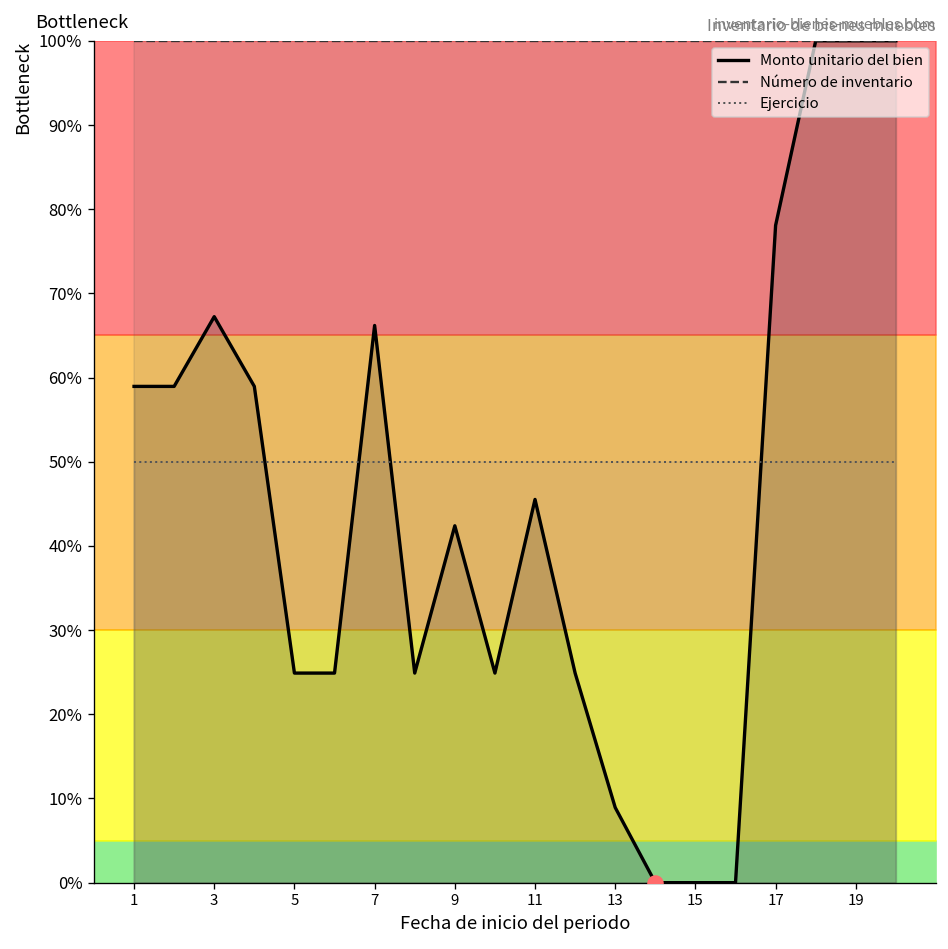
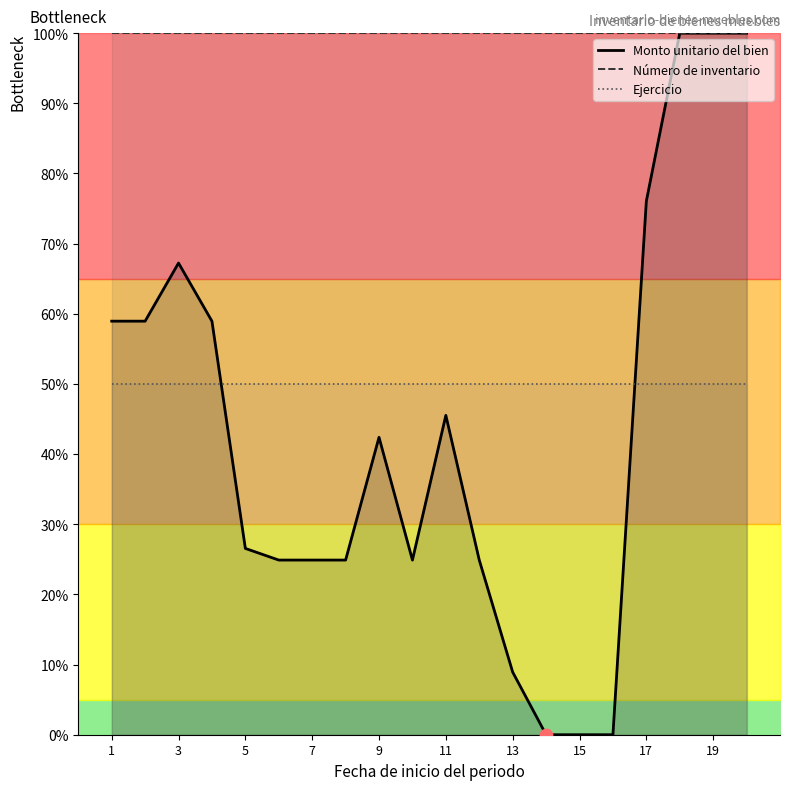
Monto unitario del bien, 5: 25% -> 27%
Monto unitario del bien, 7: 66% -> 25%
Monto unitario del bien, 17: 78% -> 76%
